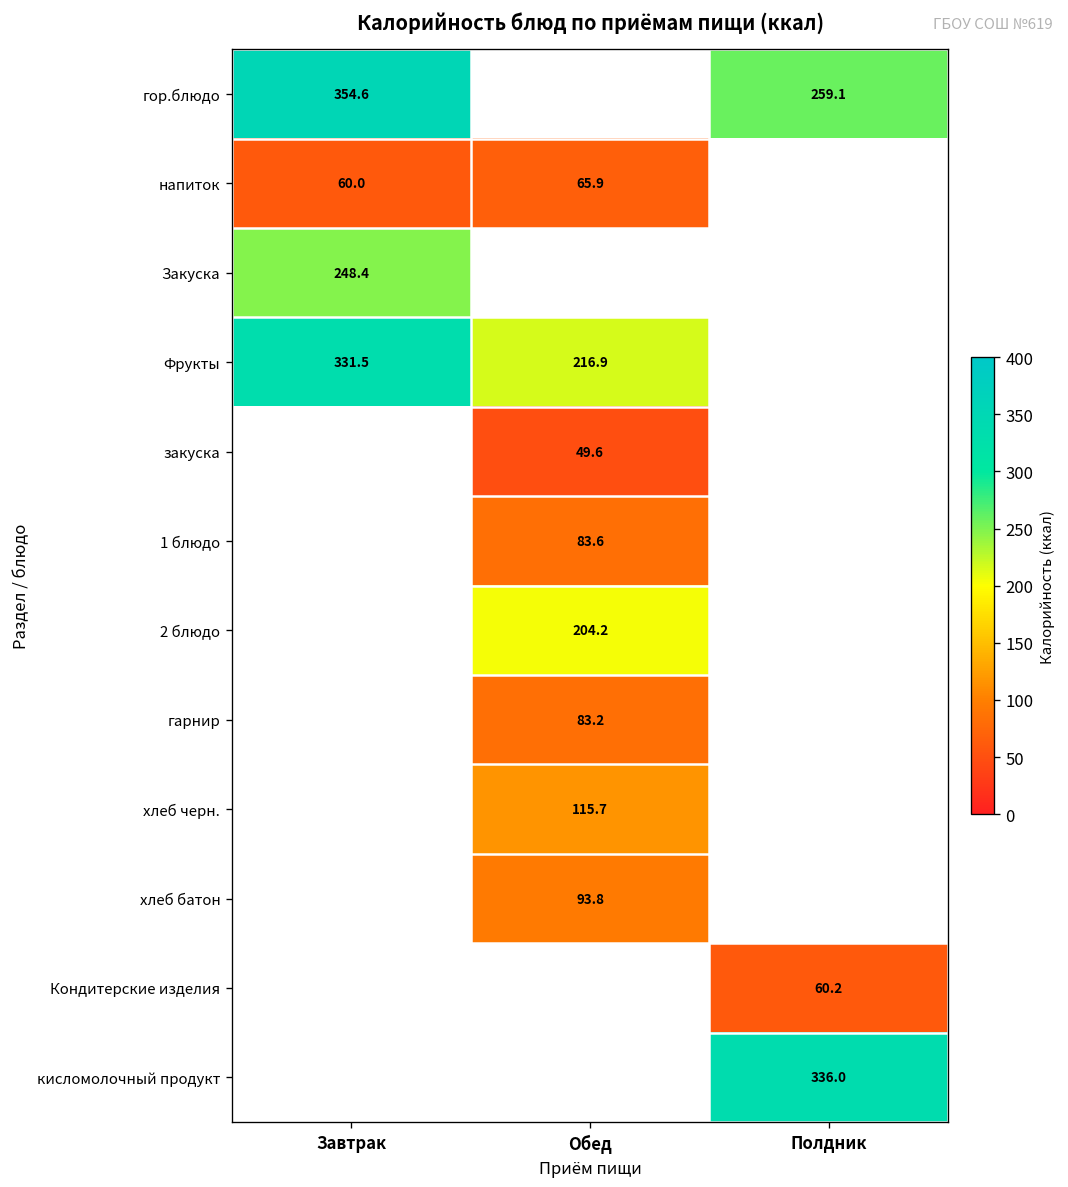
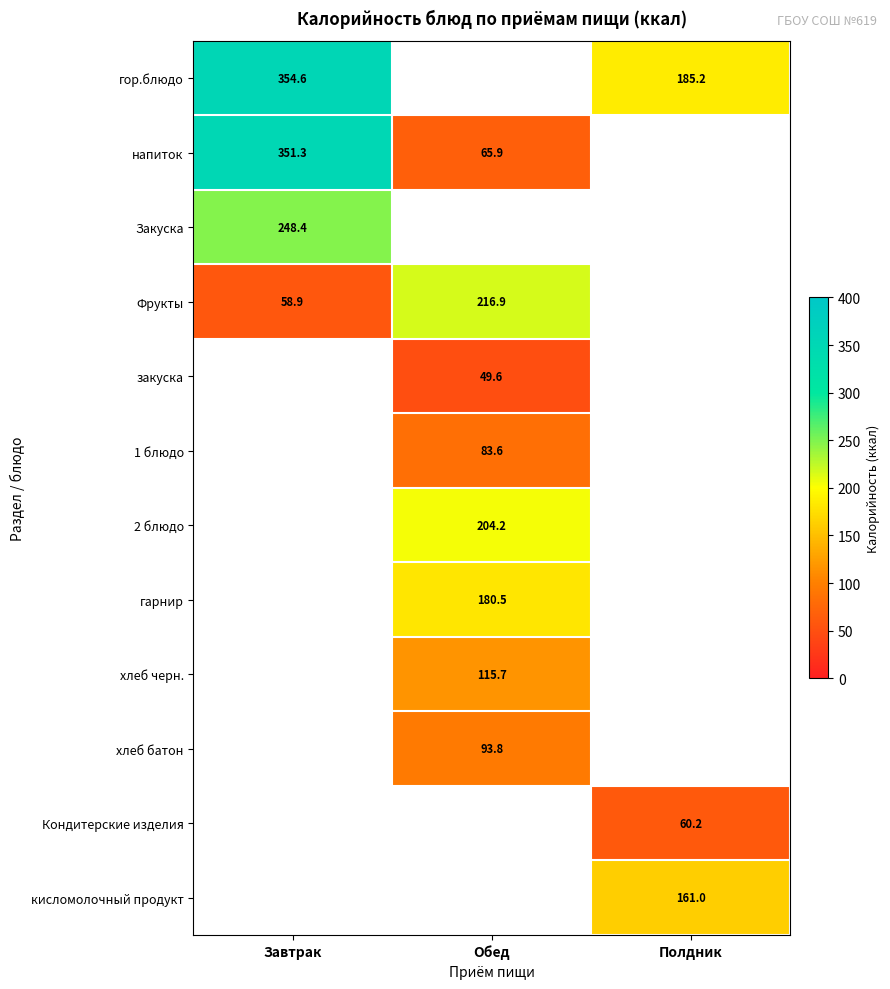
гор.блюдо, Полдник: 259.1 -> 185.2
напиток, Завтрак: 60.0 -> 351.3
Фрукты, Завтрак: 331.5 -> 58.9
гарнир, Обед: 83.2 -> 180.5
кисломолочный продукт, Полдник: 336.0 -> 161.0
